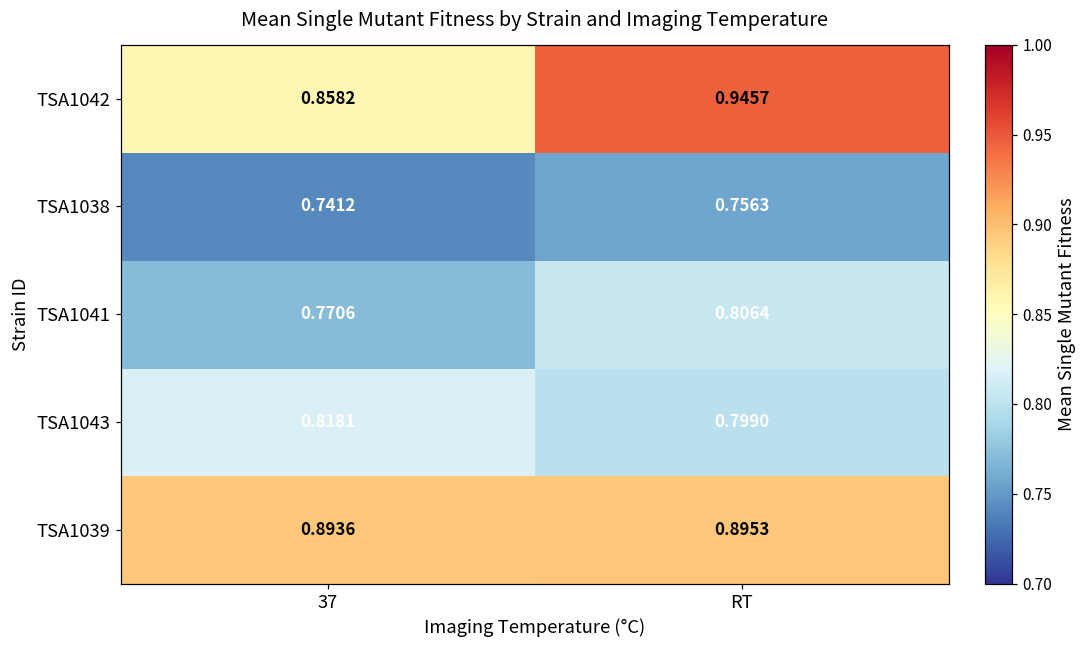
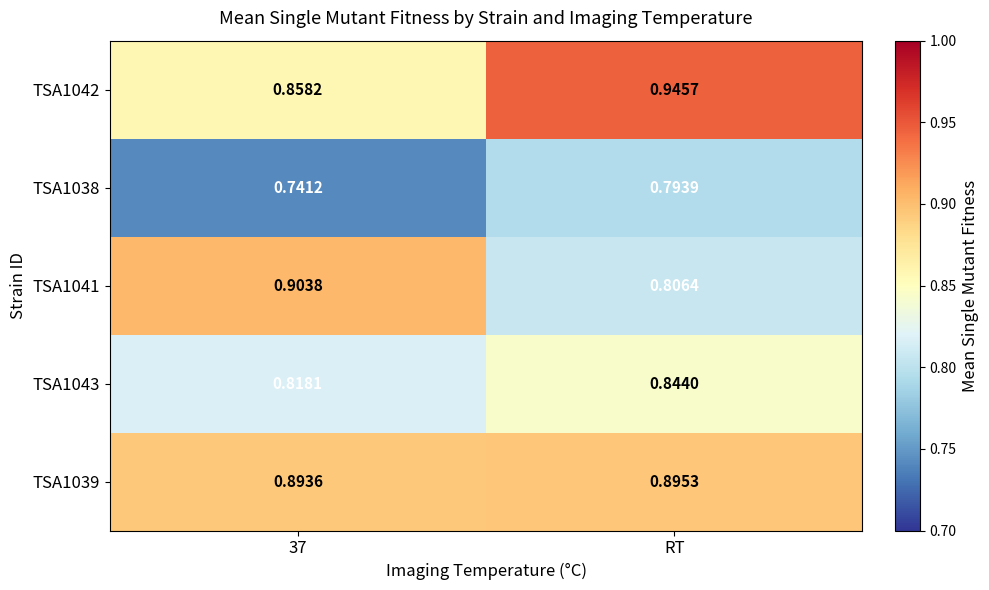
TSA1038, RT: 0.7563 -> 0.7939
TSA1041, 37: 0.7706 -> 0.9038
TSA1043, RT: 0.7990 -> 0.8440
